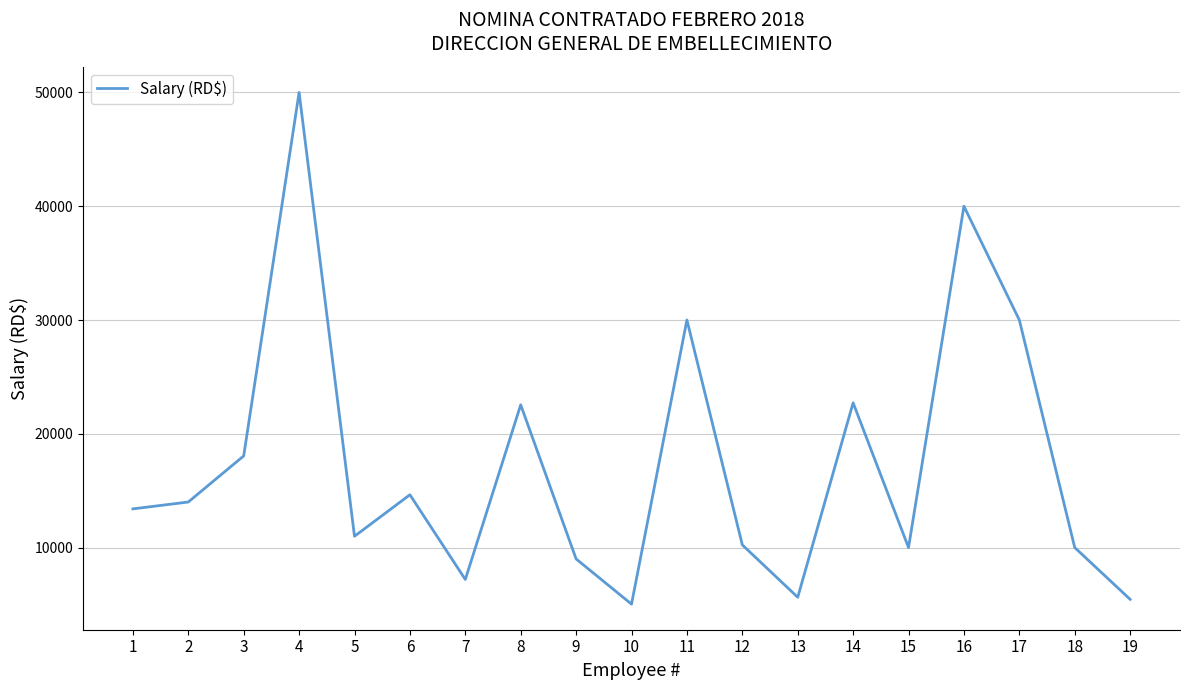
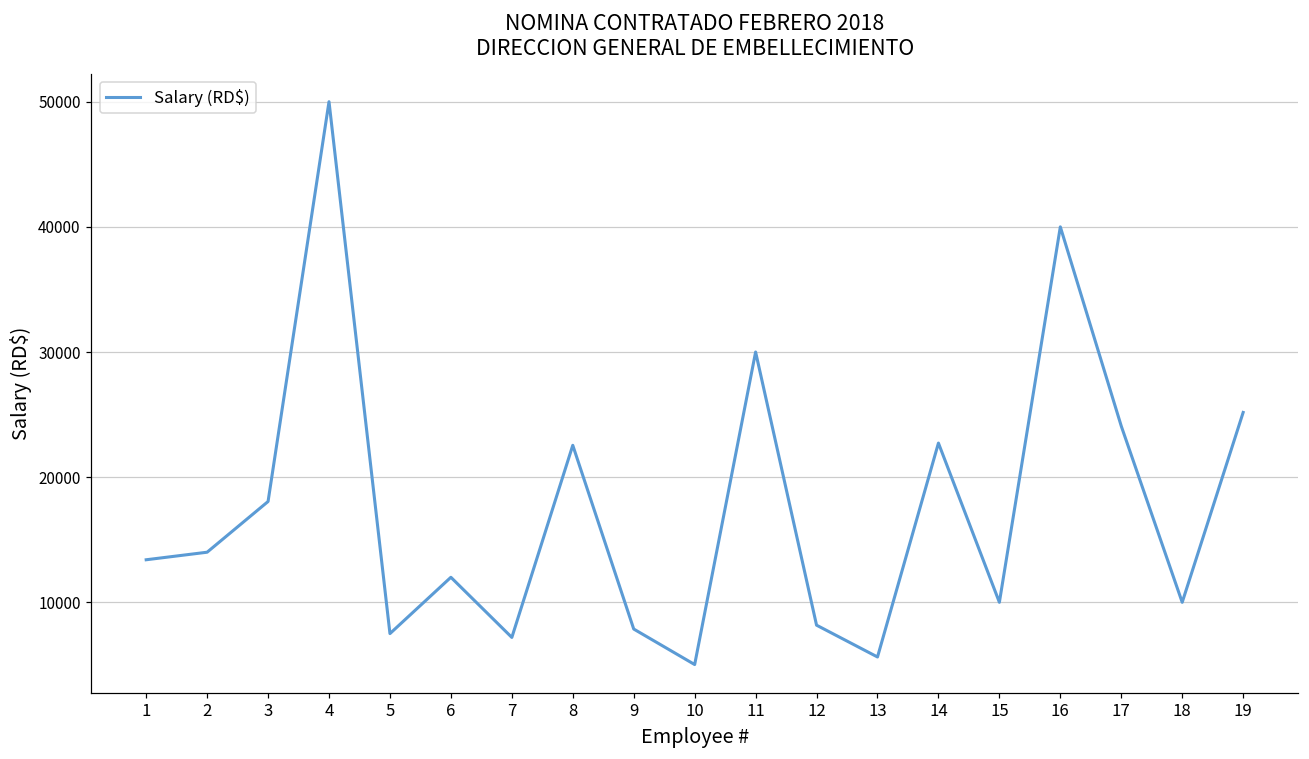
5: 11000 -> 7500
6: 14600 -> 12000
9: 9000 -> 7900
12: 10200 -> 8200
17: 30000 -> 24100
19: 5400 -> 25200
